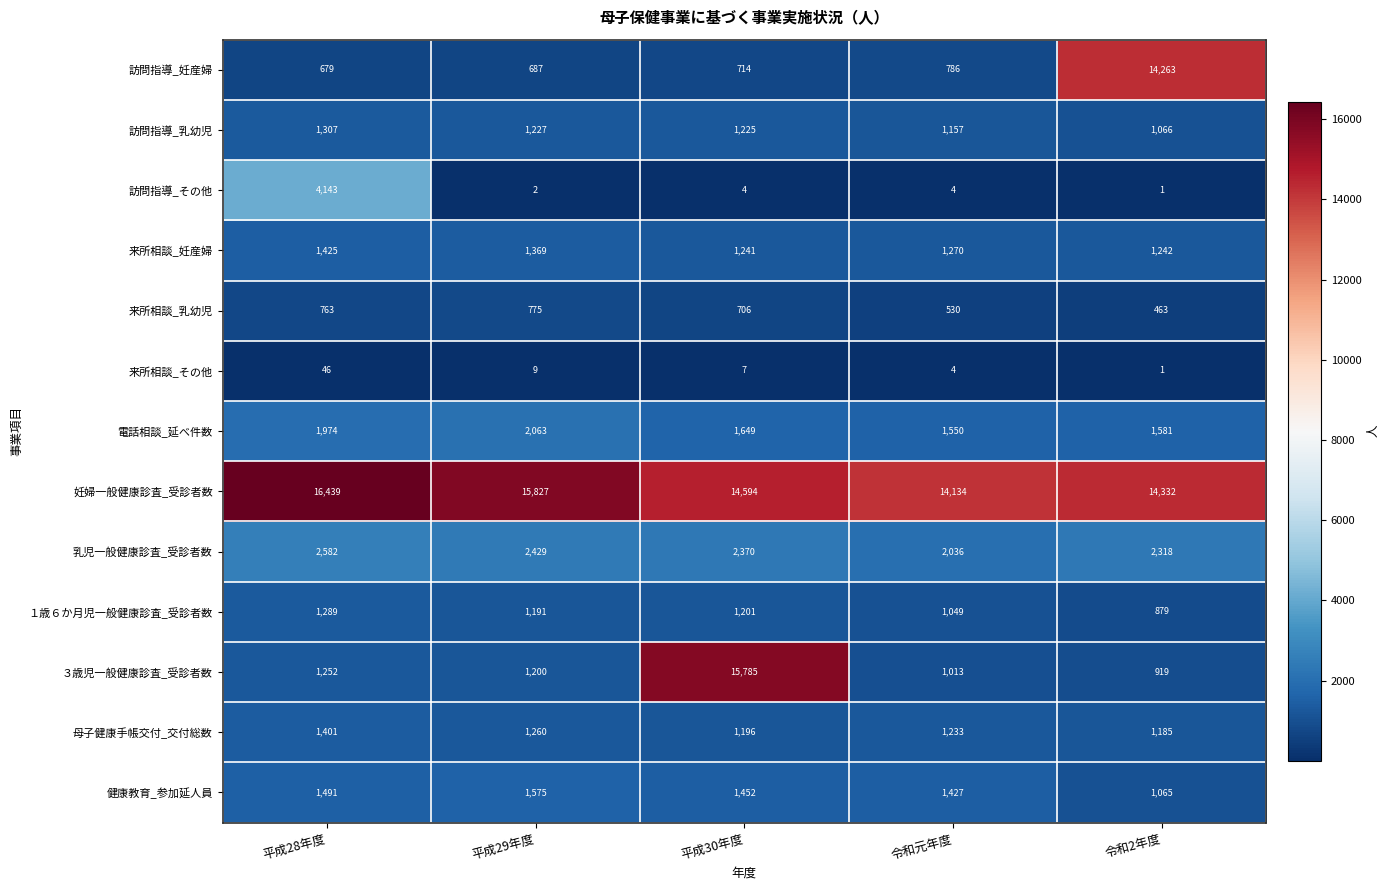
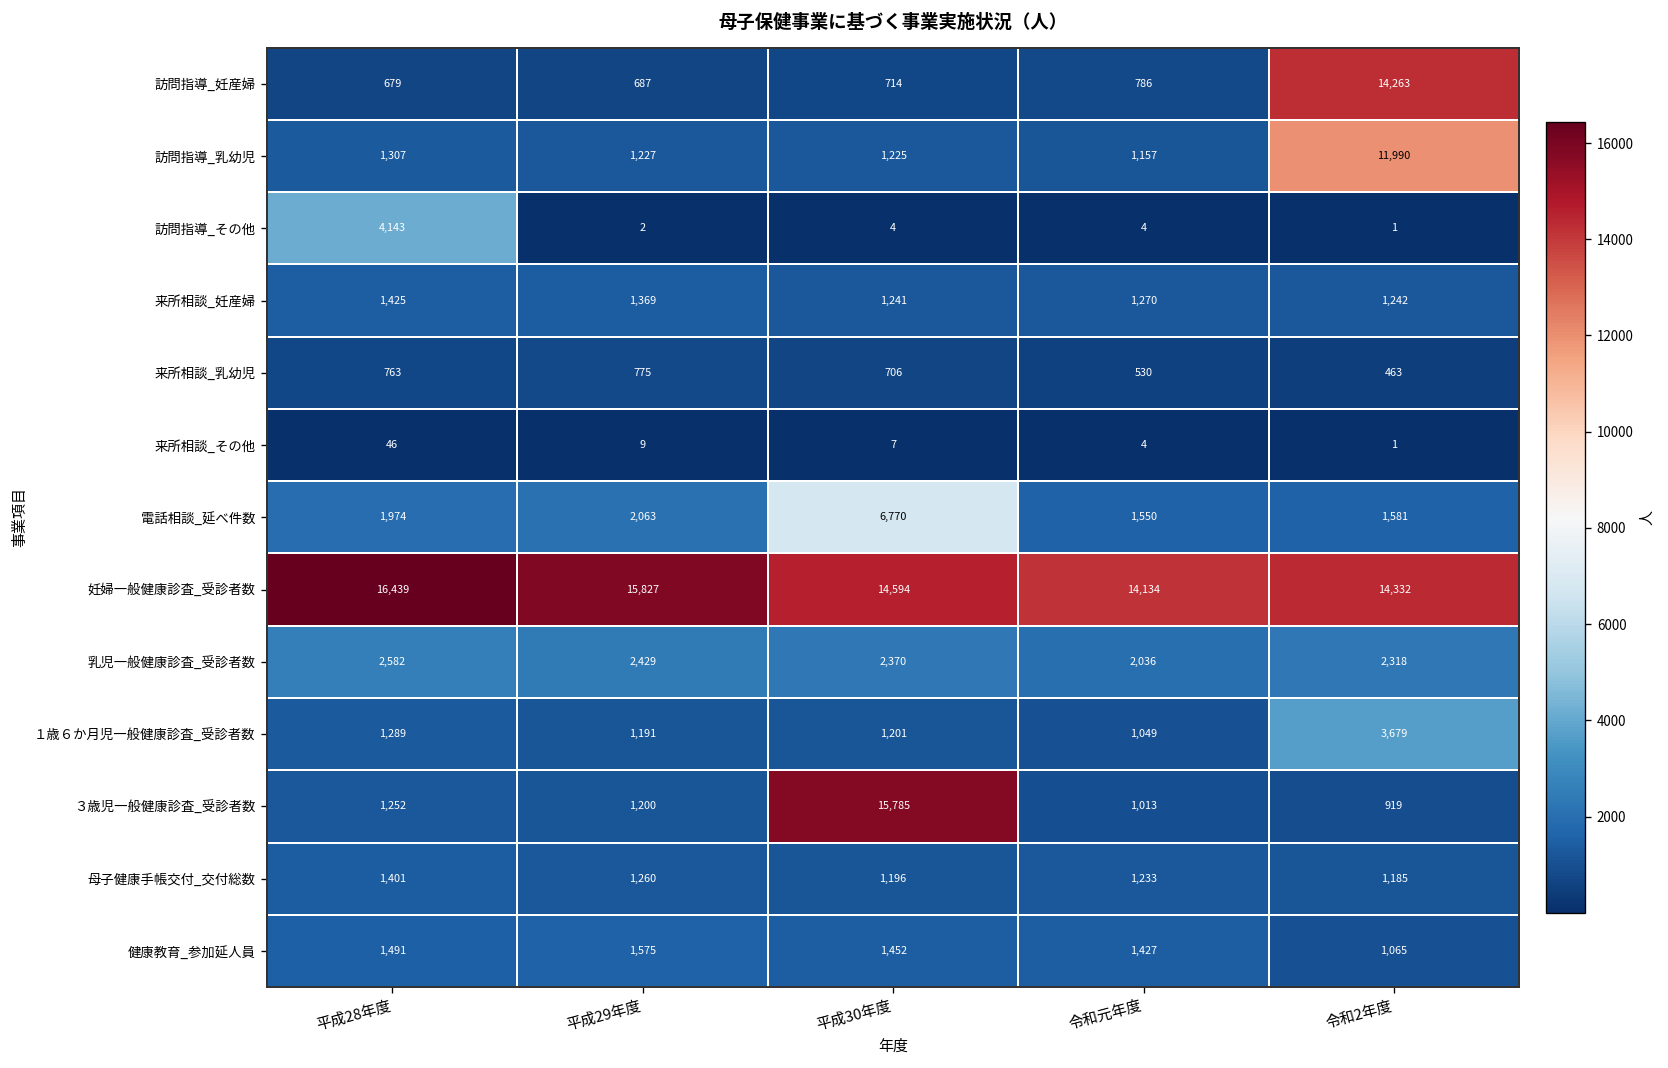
訪問指導_乳幼児, 令和2年度: 1,066 -> 11,990
電話相談_延べ件数, 平成30年度: 1,649 -> 6,770
１歳６か月児一般健康診査_受診者数, 令和2年度: 879 -> 3,679
